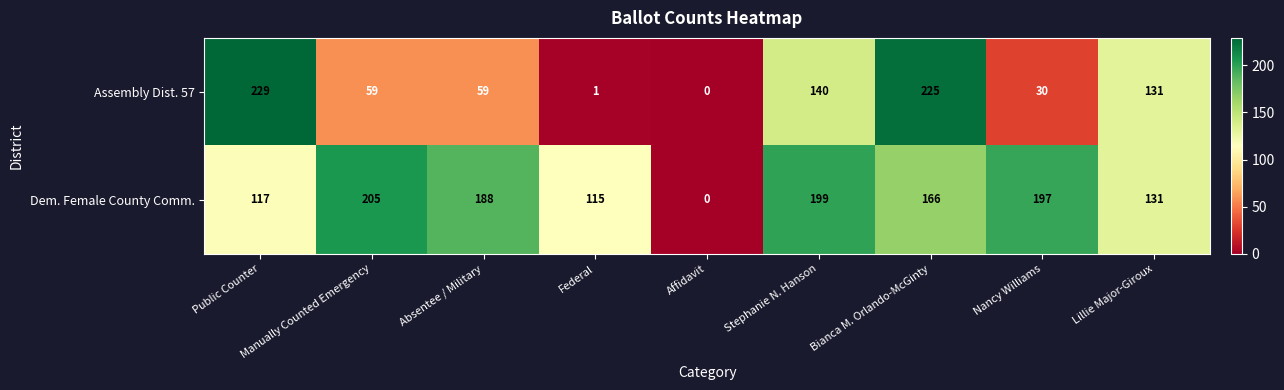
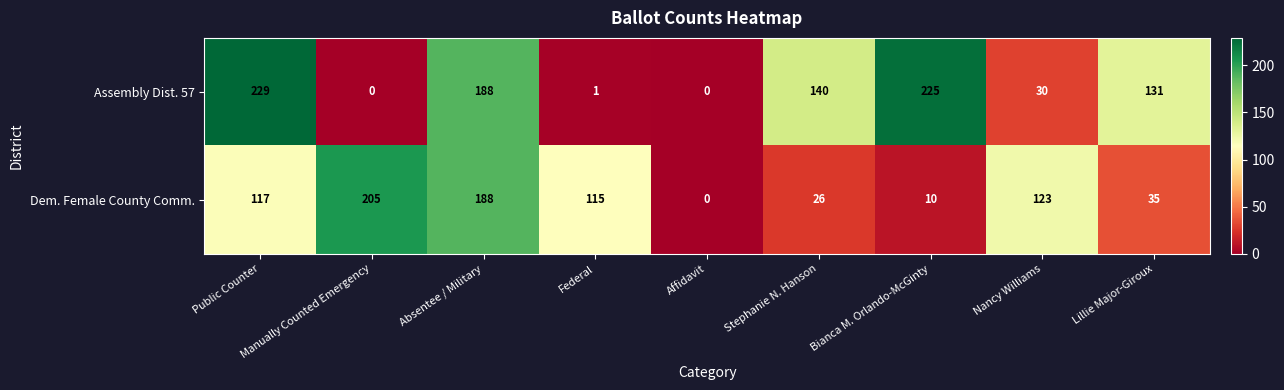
Assembly Dist. 57, Manually Counted Emergency: 59 -> 0
Assembly Dist. 57, Absentee / Military: 59 -> 188
Dem. Female County Comm., Stephanie N. Hanson: 199 -> 26
Dem. Female County Comm., Bianca M. Orlando-McGinty: 166 -> 10
Dem. Female County Comm., Nancy Williams: 197 -> 123
Dem. Female County Comm., Lillie Major-Giroux: 131 -> 35
